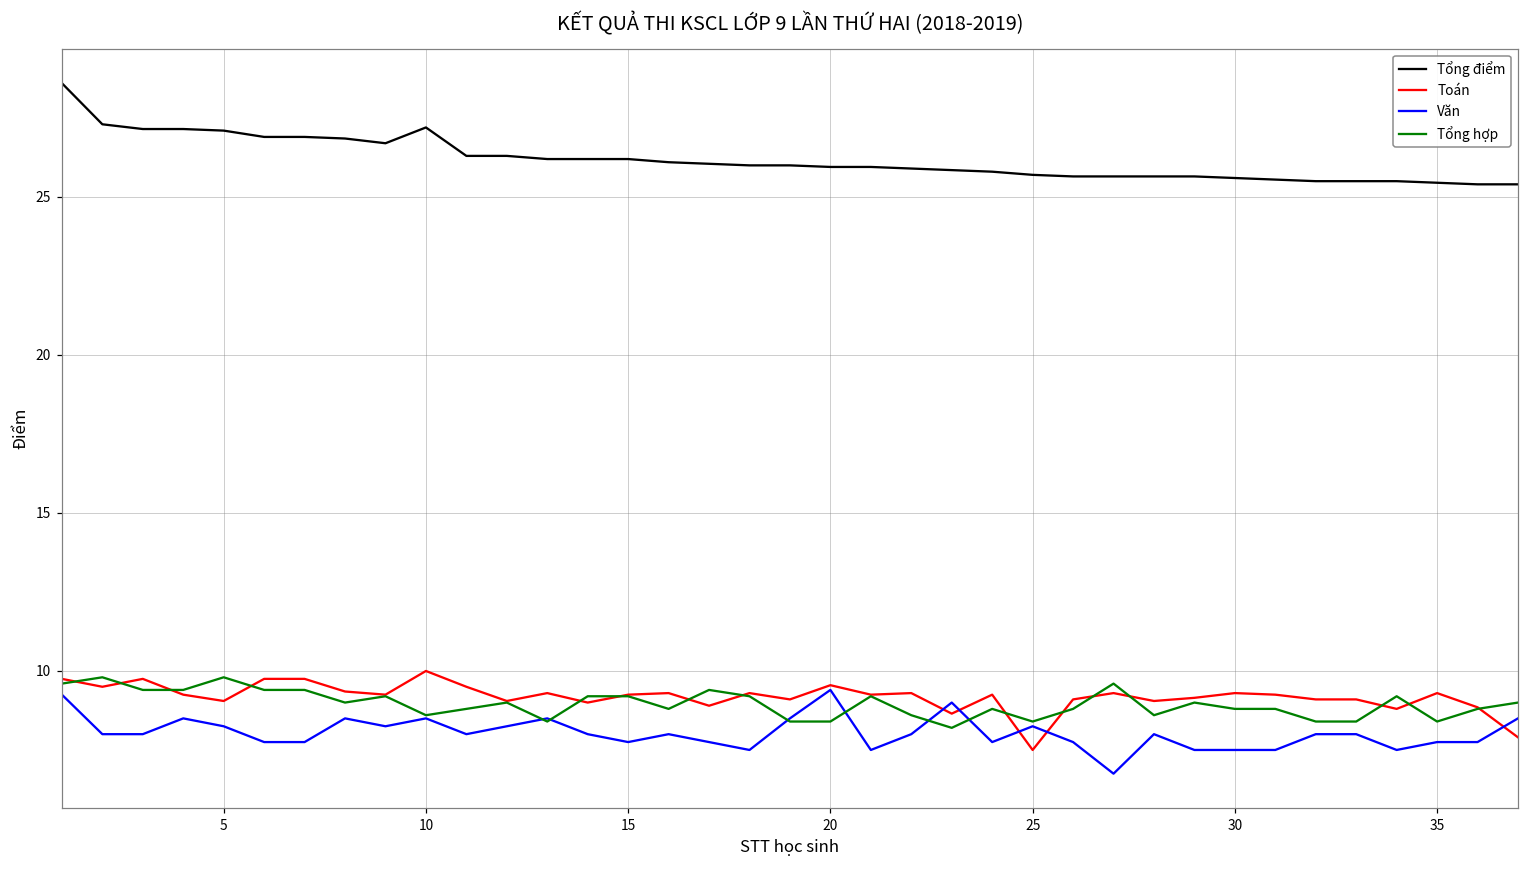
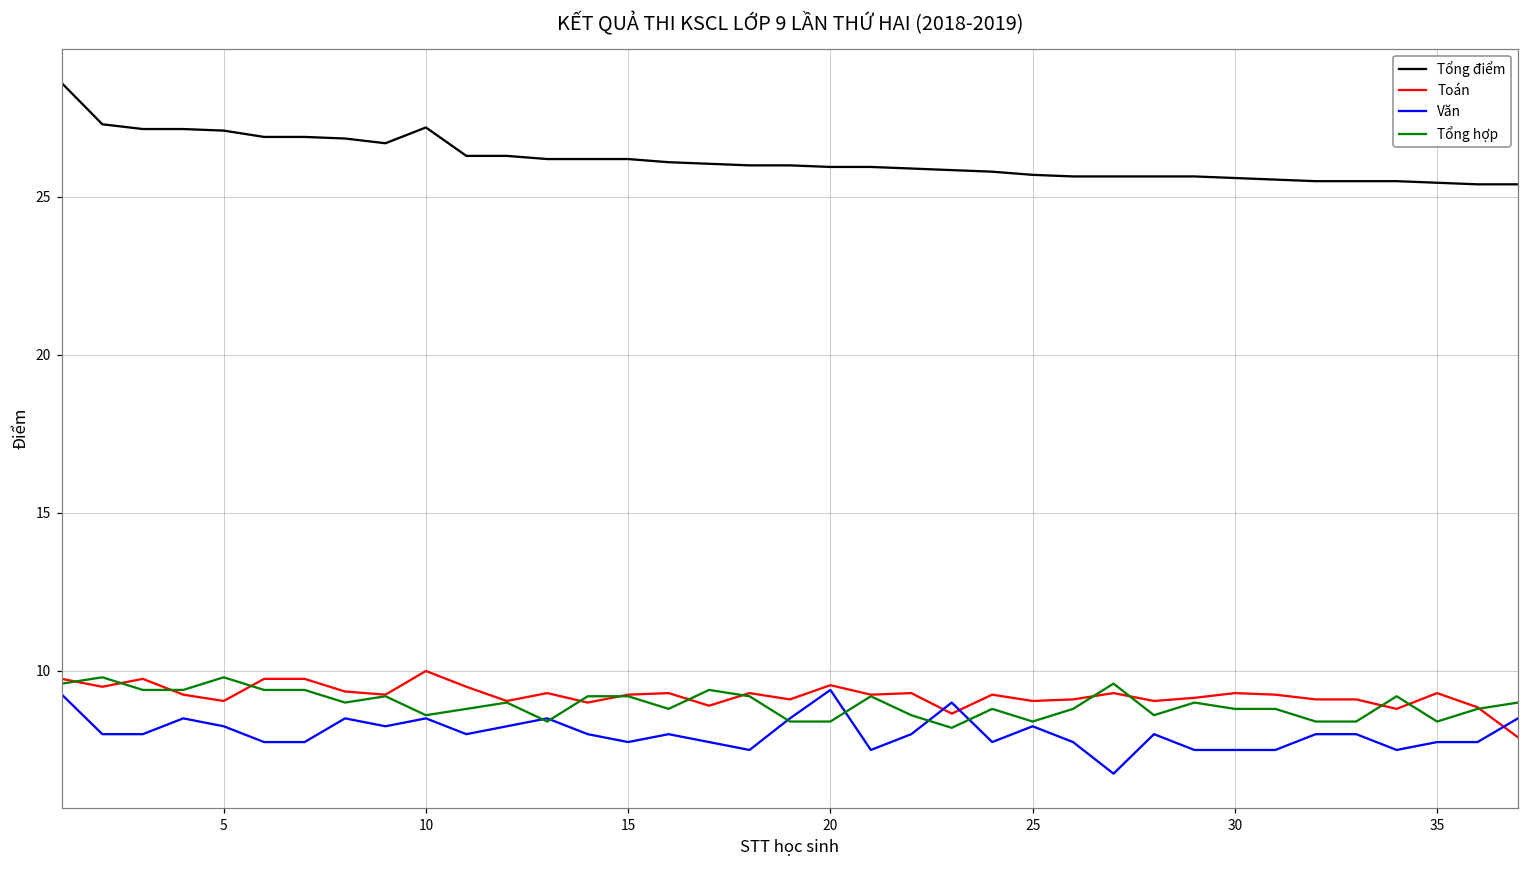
Toán, 25: 7.5 -> 9.1
